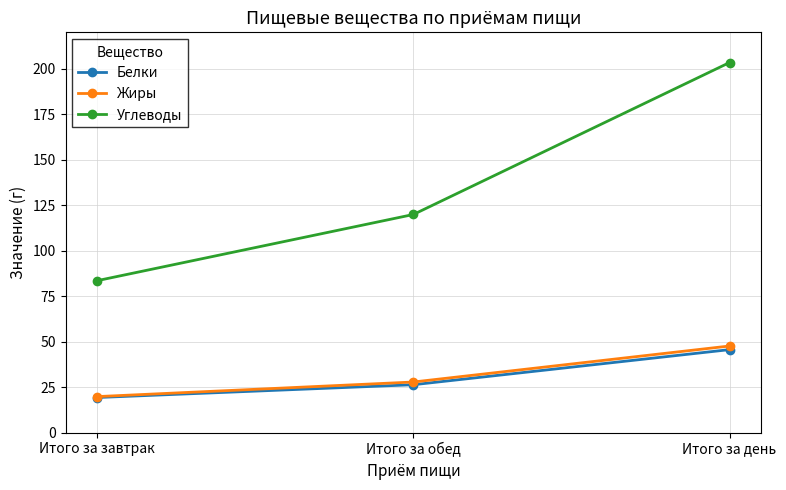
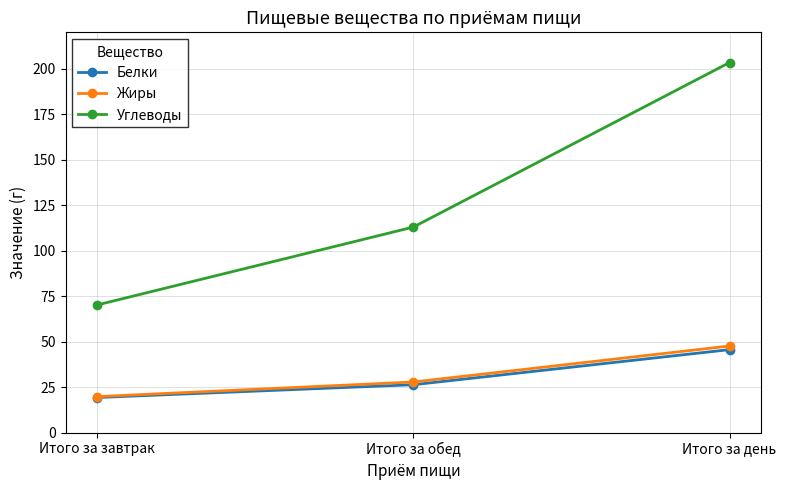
Углеводы, Итого за завтрак: 84 -> 70
Углеводы, Итого за обед: 120 -> 113
